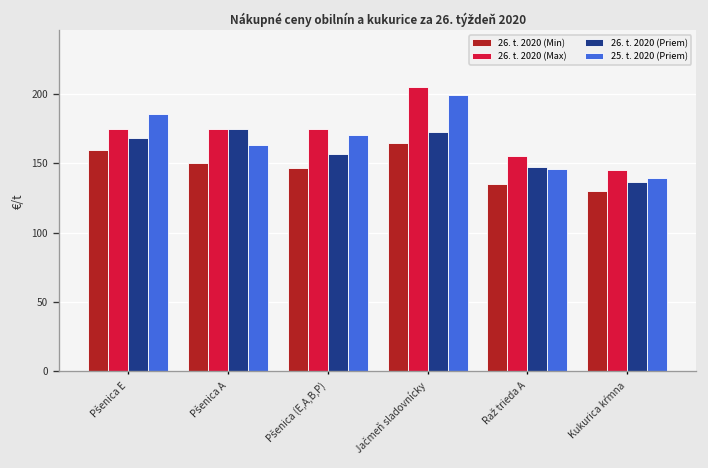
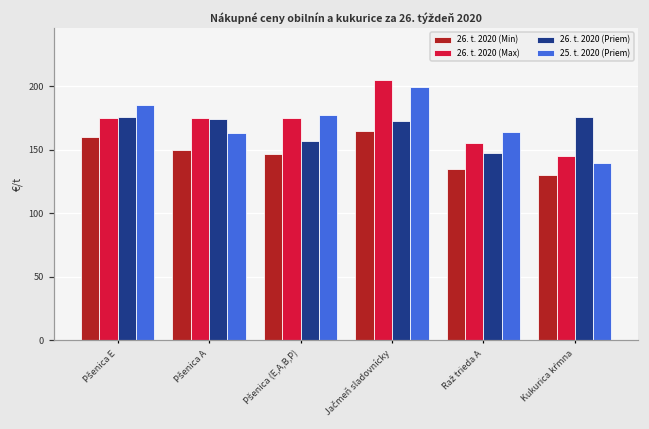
26. t. 2020 (Priem), Pšenica E: 169 -> 176
25. t. 2020 (Priem), Pšenica (E,A,B,P): 170 -> 178
25. t. 2020 (Priem), Raž trieda A: 146 -> 164
26. t. 2020 (Priem), Kukurica kŕmna: 137 -> 176
